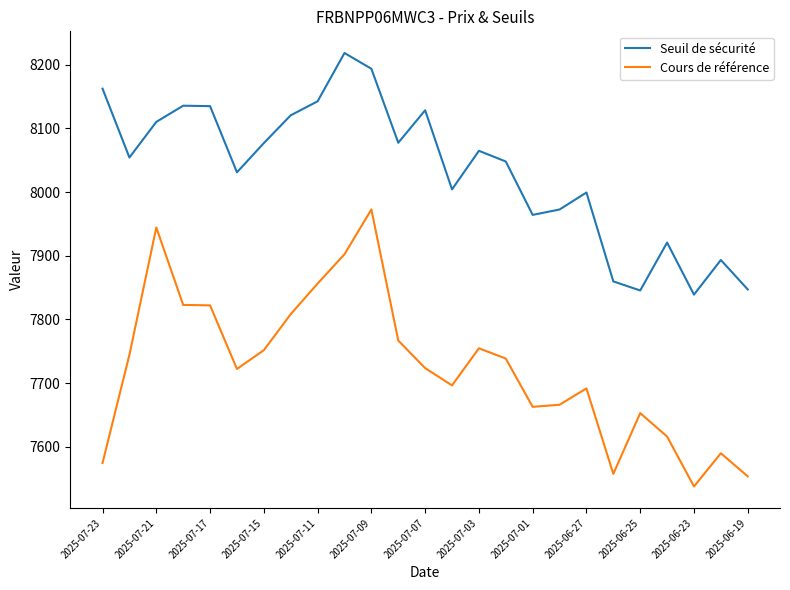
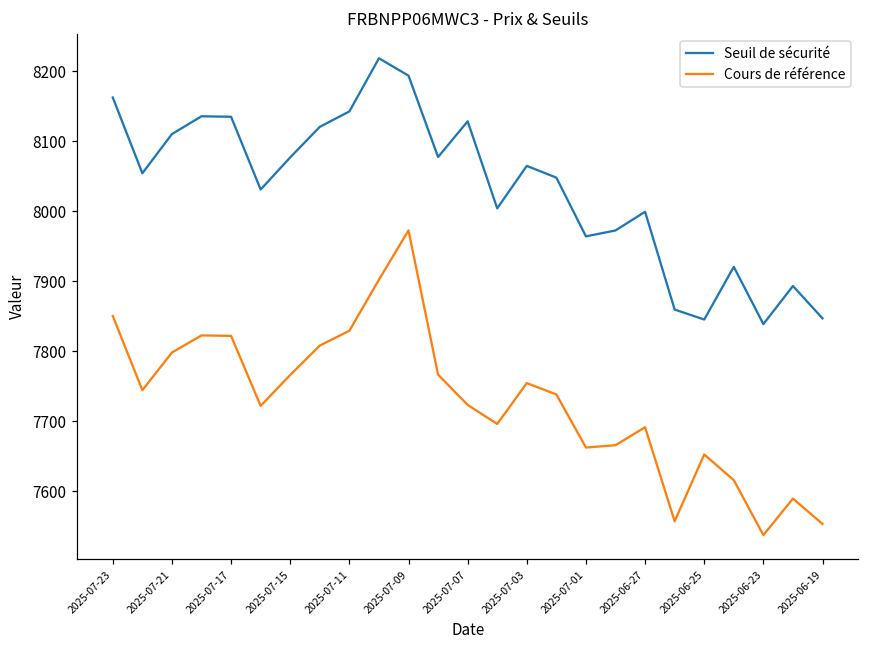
Cours de référence, 2025-07-23: 7570 -> 7850
Cours de référence, 2025-07-21: 7940 -> 7800
Cours de référence, 2025-07-15: 7750 -> 7770
Cours de référence, 2025-07-11: 7860 -> 7830
